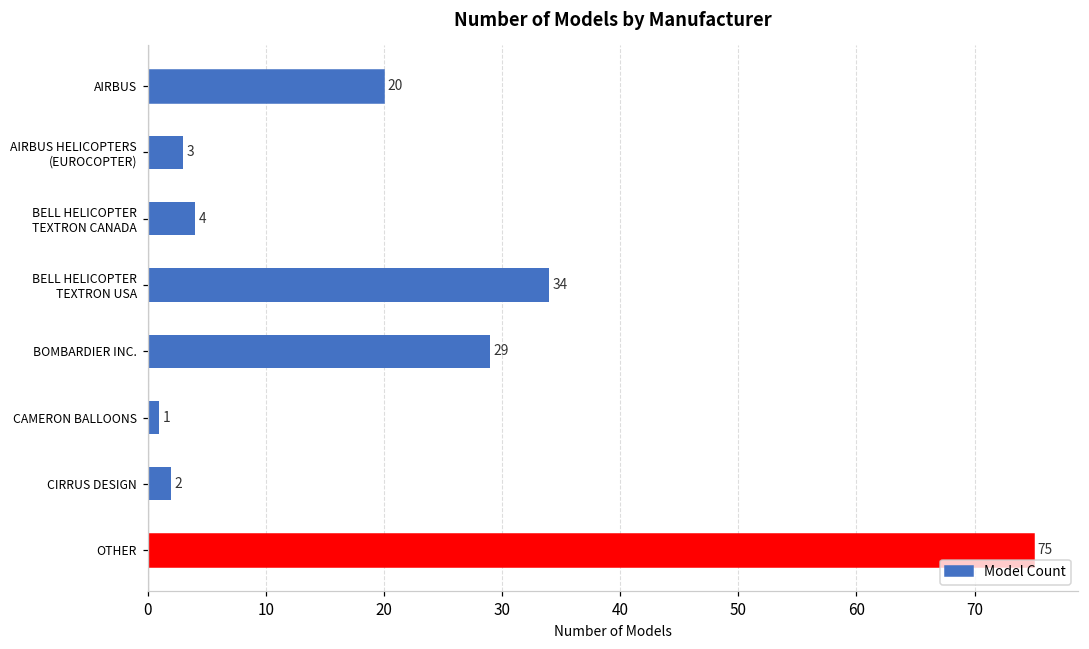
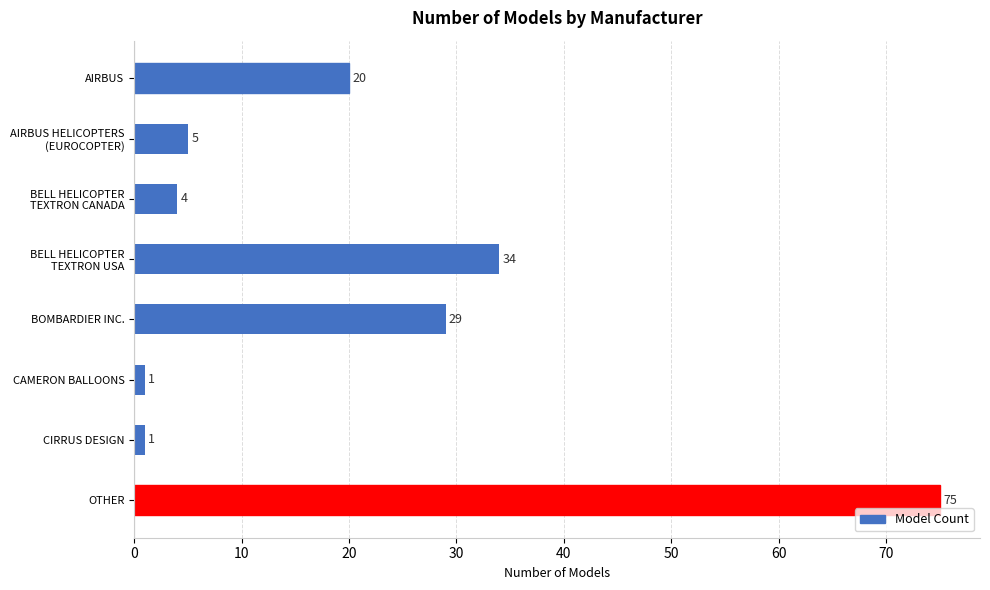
AIRBUS HELICOPTERS (EUROCOPTER): 3 -> 5
CIRRUS DESIGN: 2 -> 1
